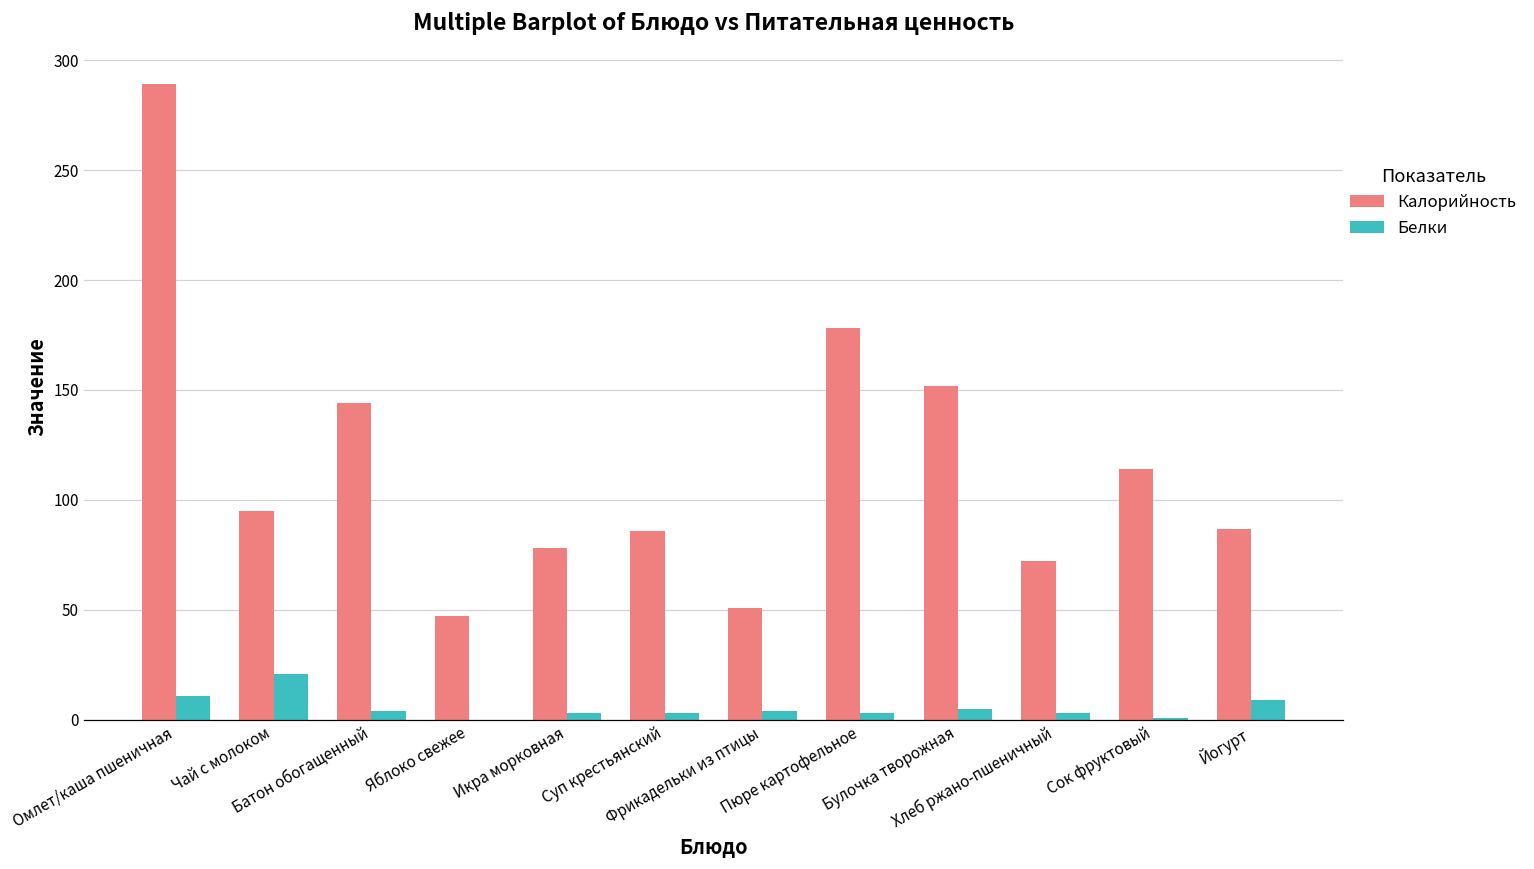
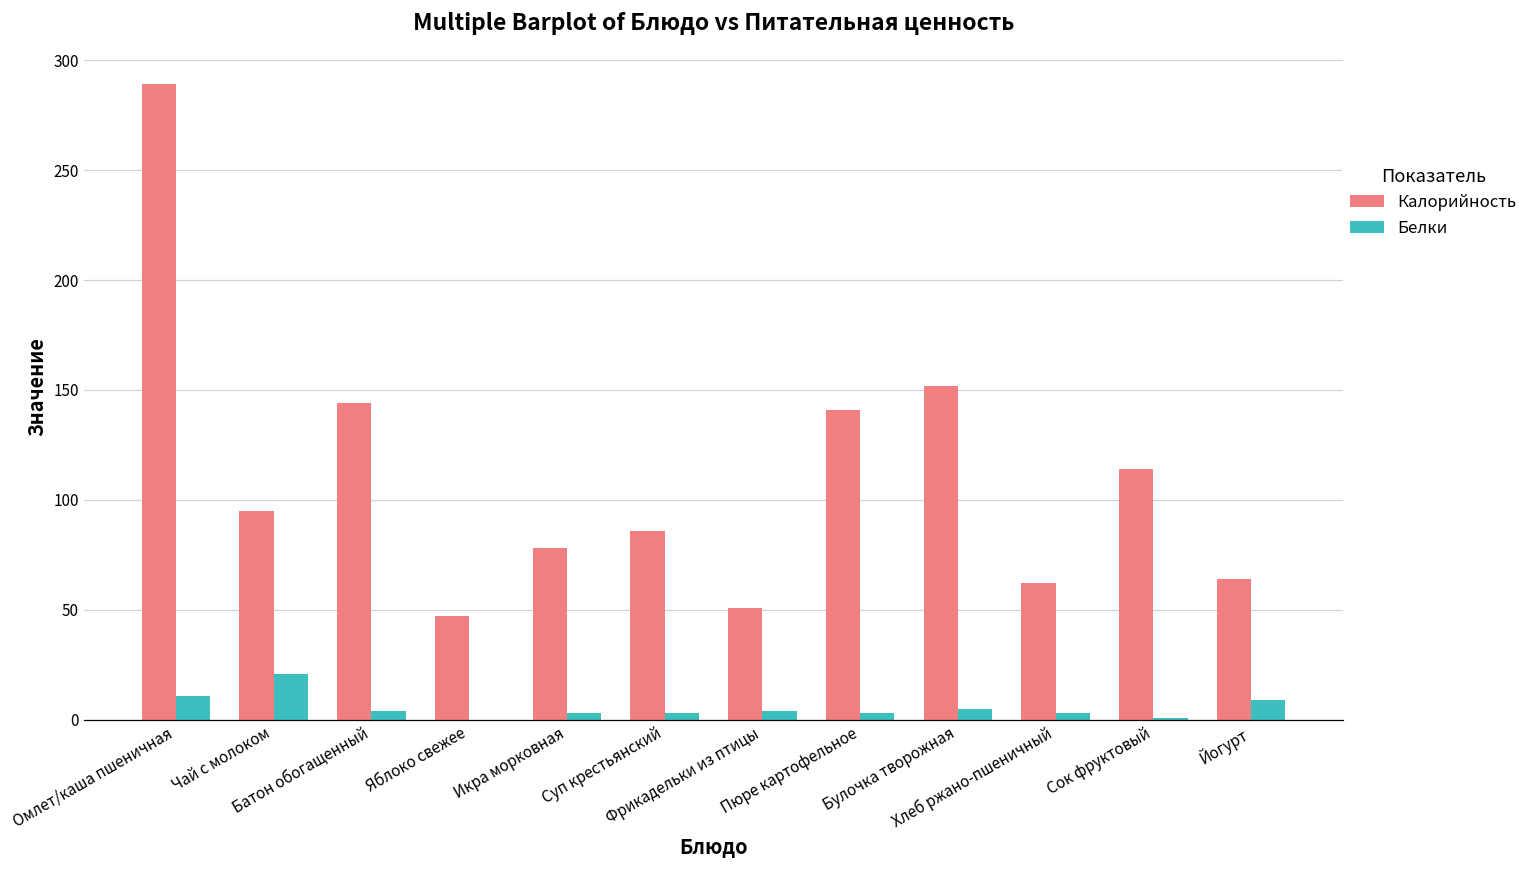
Калорийность, Пюре картофельное: 178 -> 141
Калорийность, Хлеб ржано-пшеничный: 72 -> 62
Калорийность, Йогурт: 87 -> 64
